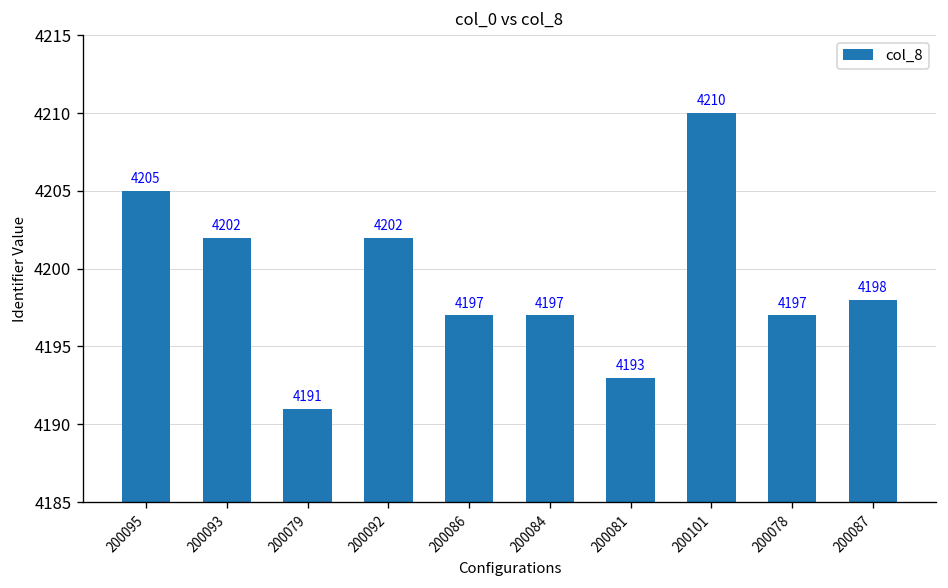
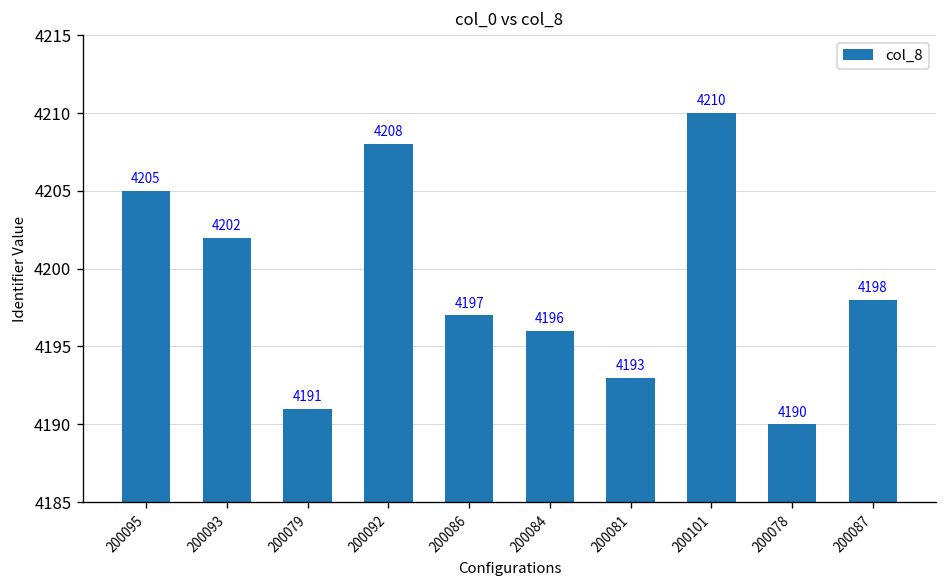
200092: 4202 -> 4208
200084: 4197 -> 4196
200078: 4197 -> 4190
